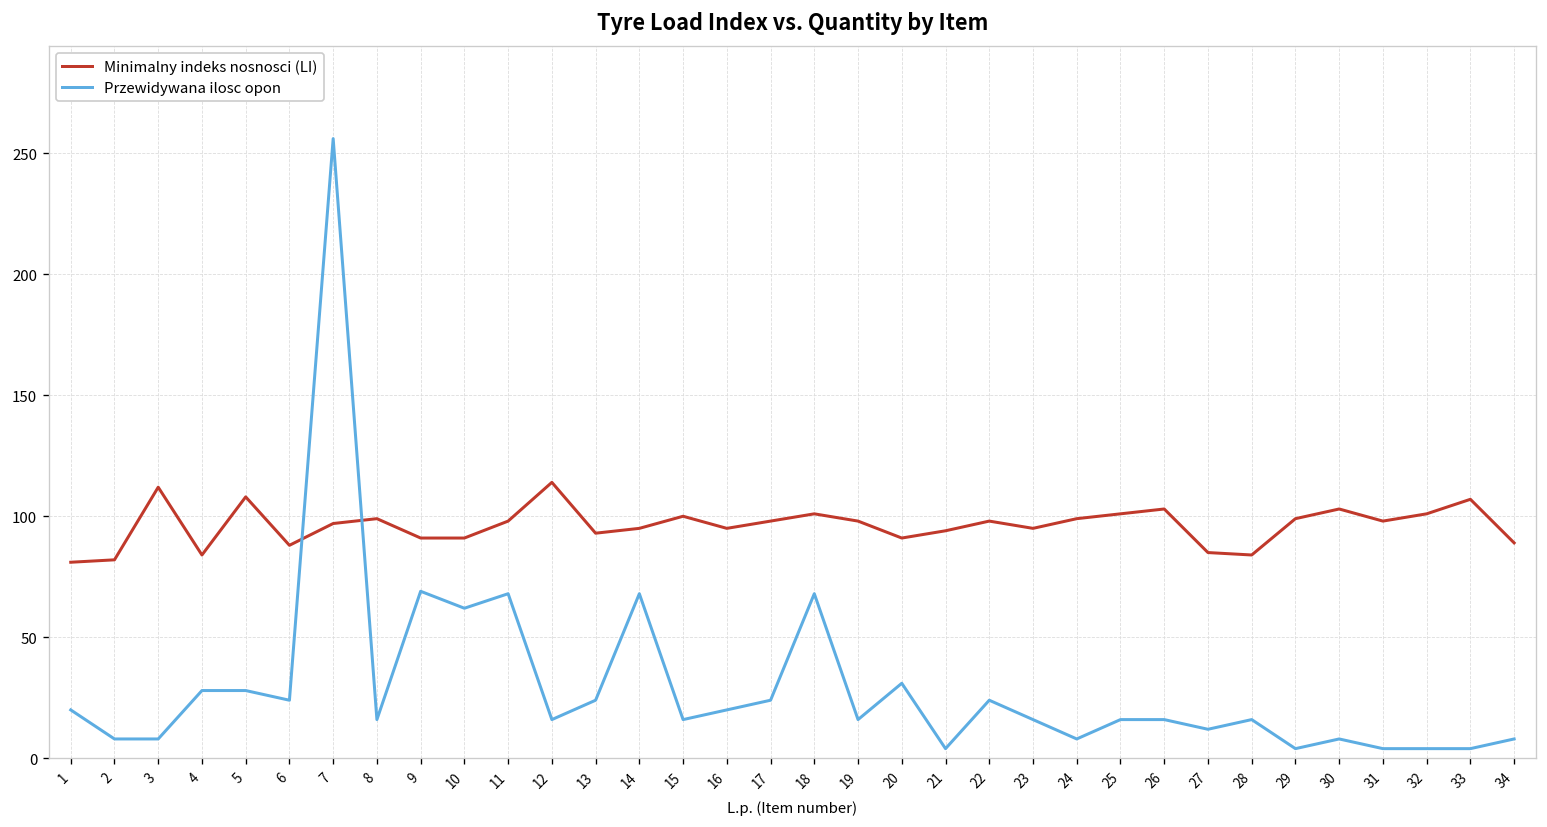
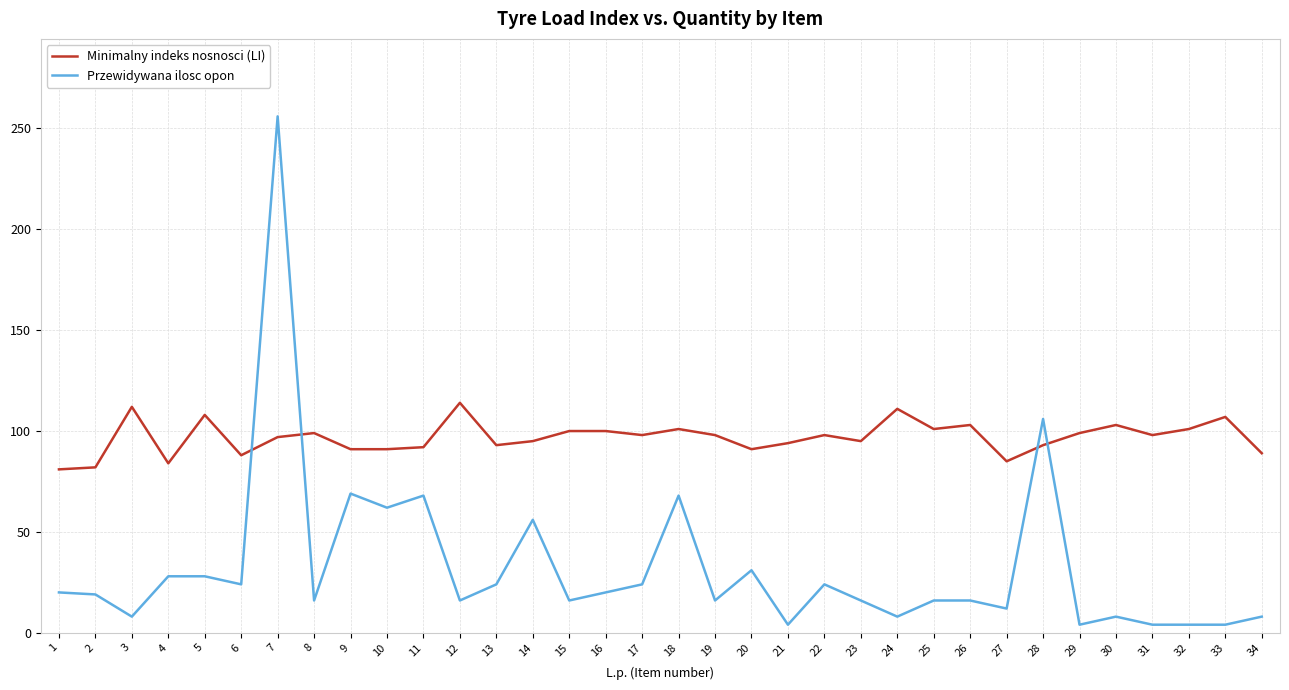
Przewidywana ilosc opon, 2: 8 -> 19
Minimalny indeks nosnosci (LI), 11: 98 -> 92
Przewidywana ilosc opon, 14: 68 -> 56
Minimalny indeks nosnosci (LI), 16: 95 -> 100
Minimalny indeks nosnosci (LI), 24: 99 -> 111
Minimalny indeks nosnosci (LI), 28: 84 -> 93
Przewidywana ilosc opon, 28: 16 -> 106
